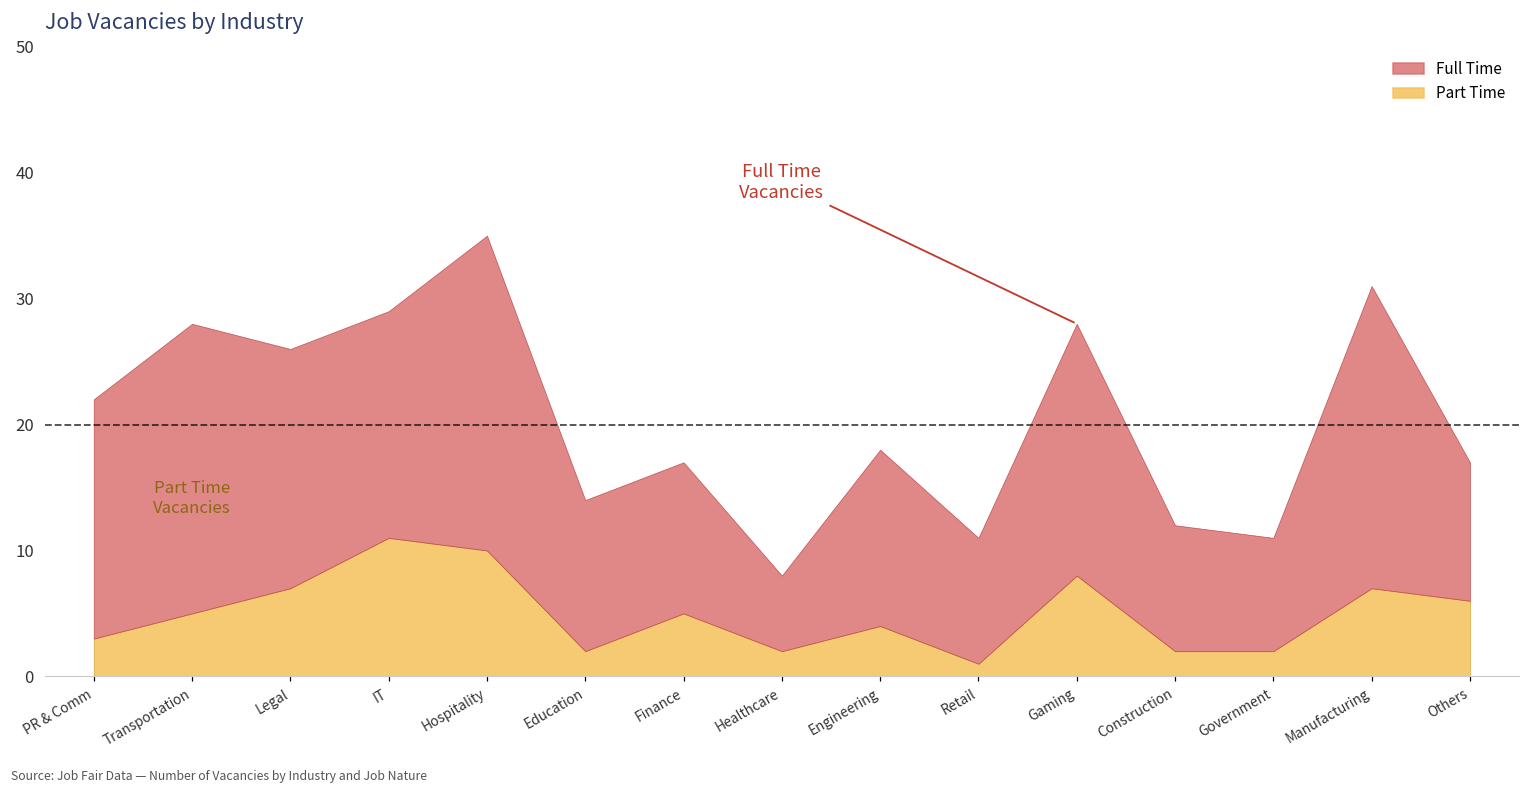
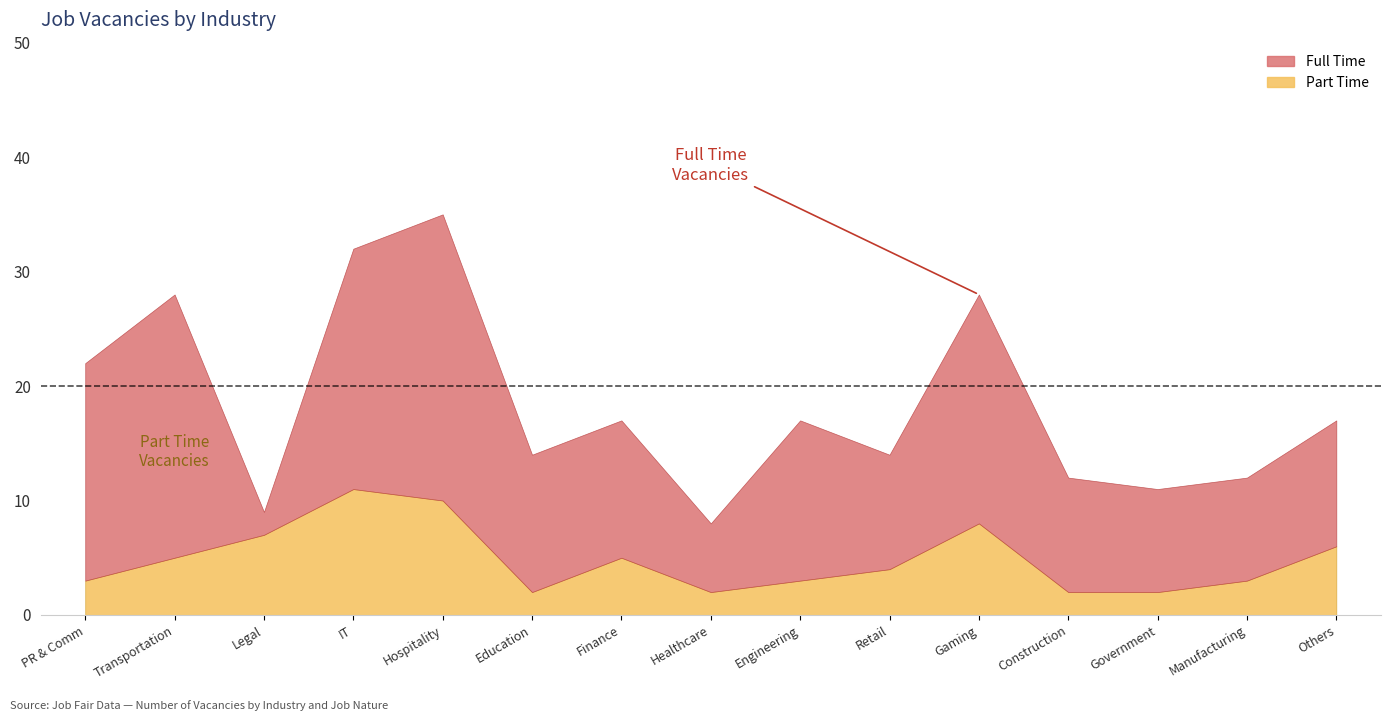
Full Time, Legal: 19 -> 2
Full Time, IT: 18 -> 21
Part Time, Engineering: 4 -> 3
Part Time, Retail: 1 -> 4
Part Time, Manufacturing: 7 -> 3
Full Time, Manufacturing: 24 -> 9
